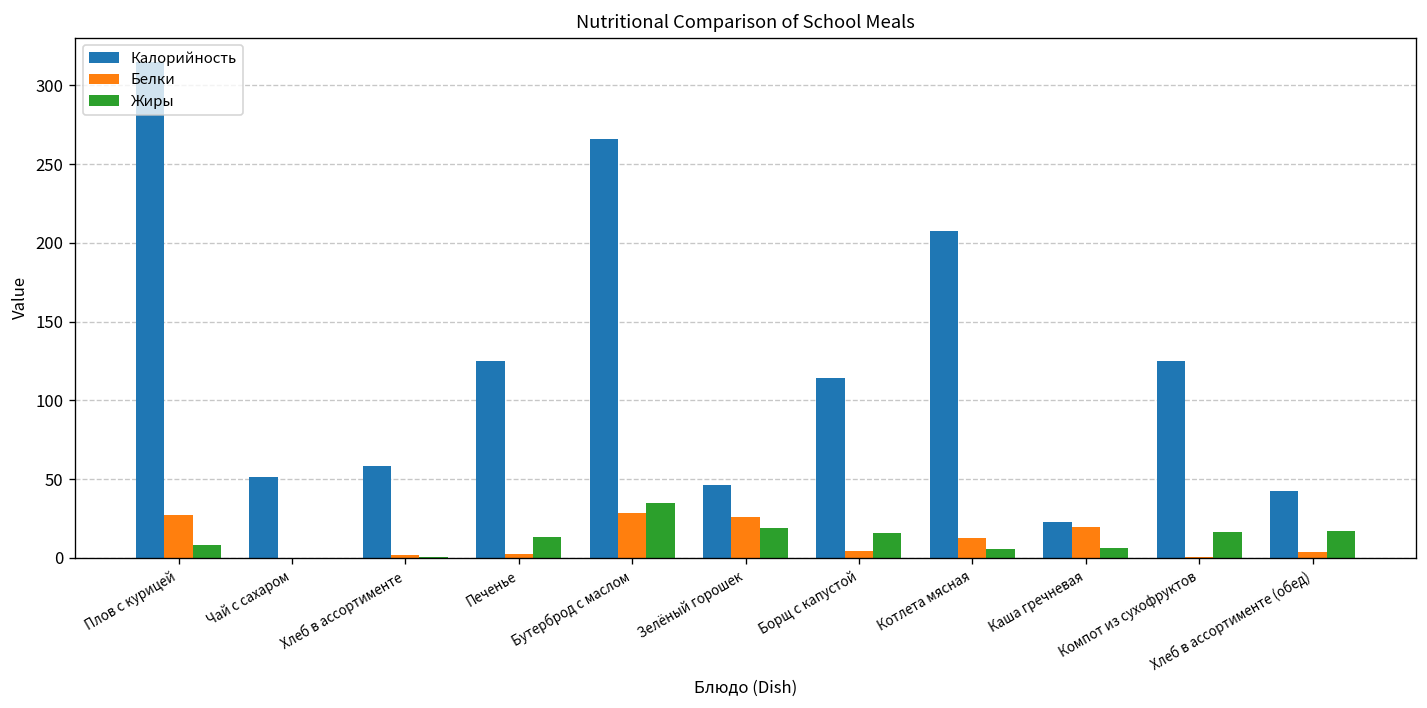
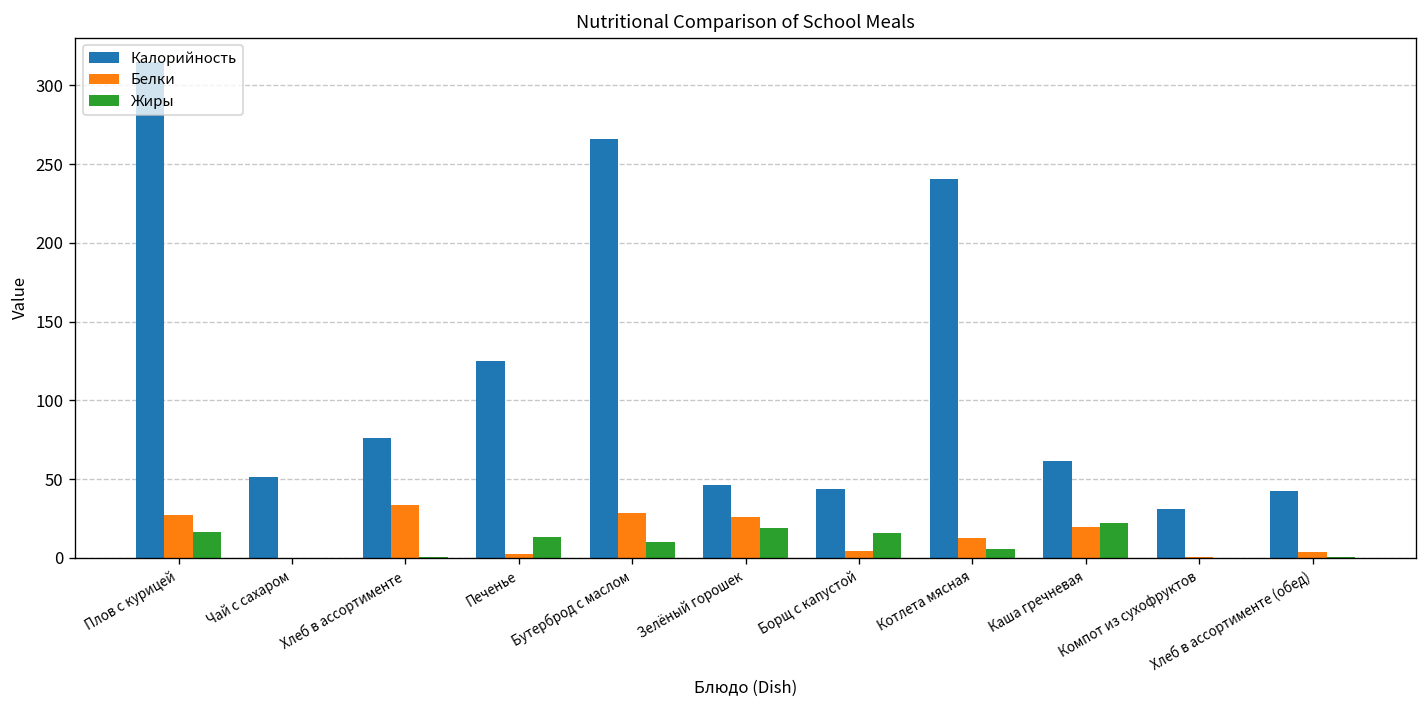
Жиры, Плов с курицей: 8 -> 17
Калорийность, Хлеб в ассортименте: 59 -> 76
Белки, Хлеб в ассортименте: 2 -> 34
Жиры, Бутерброд с маслом: 35 -> 10
Калорийность, Борщ с капустой: 114 -> 44
Калорийность, Котлета мясная: 208 -> 240
Калорийность, Каша гречневая: 23 -> 62
Жиры, Каша гречневая: 6 -> 22
Калорийность, Компот из сухофруктов: 125 -> 31
Жиры, Компот из сухофруктов: 16 -> 0
Жиры, Хлеб в ассортименте (обед): 17 -> 1
